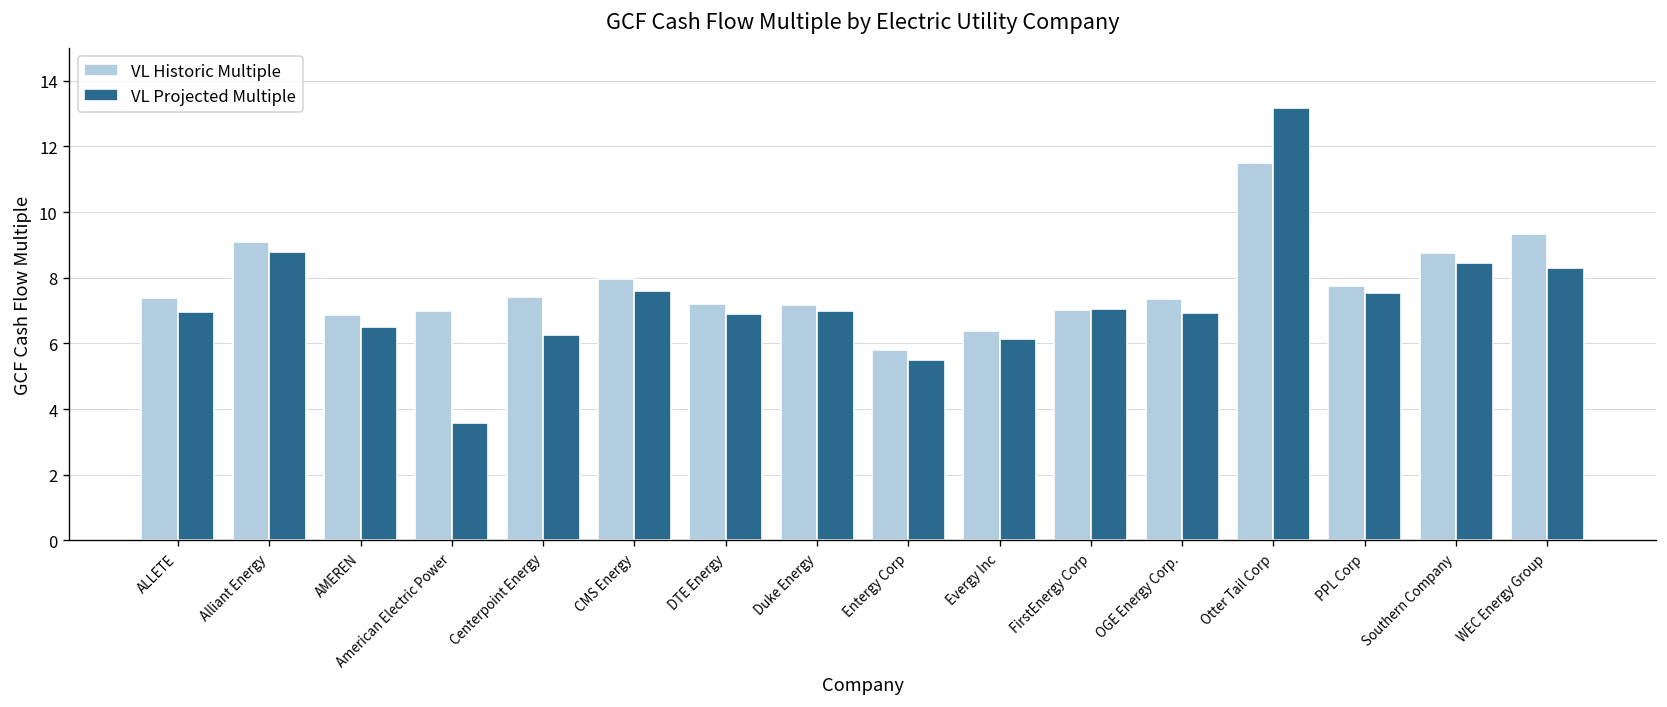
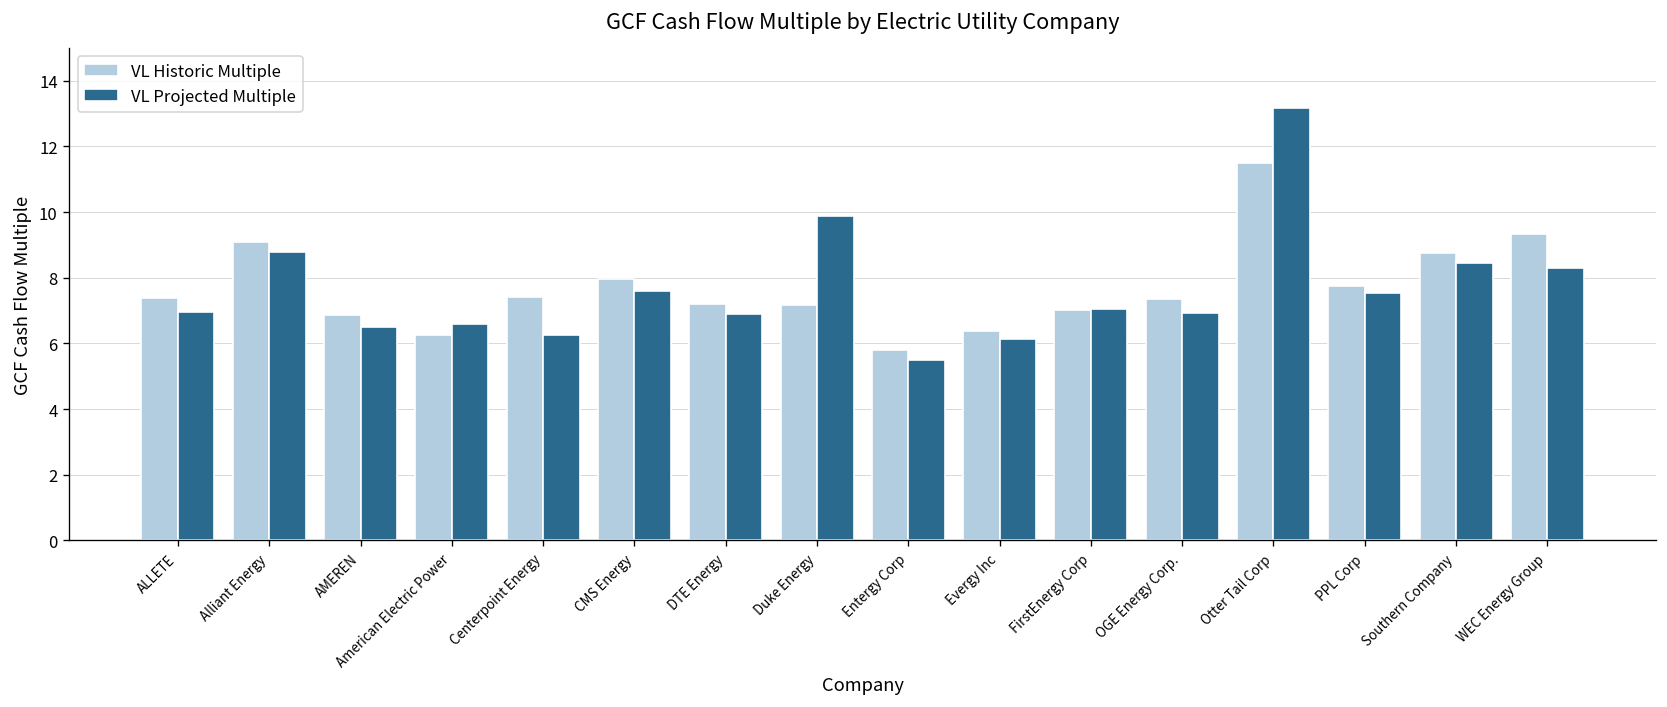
VL Historic Multiple, American Electric Power: 7.0 -> 6.3
VL Projected Multiple, American Electric Power: 3.6 -> 6.6
VL Projected Multiple, Duke Energy: 7.0 -> 9.9
